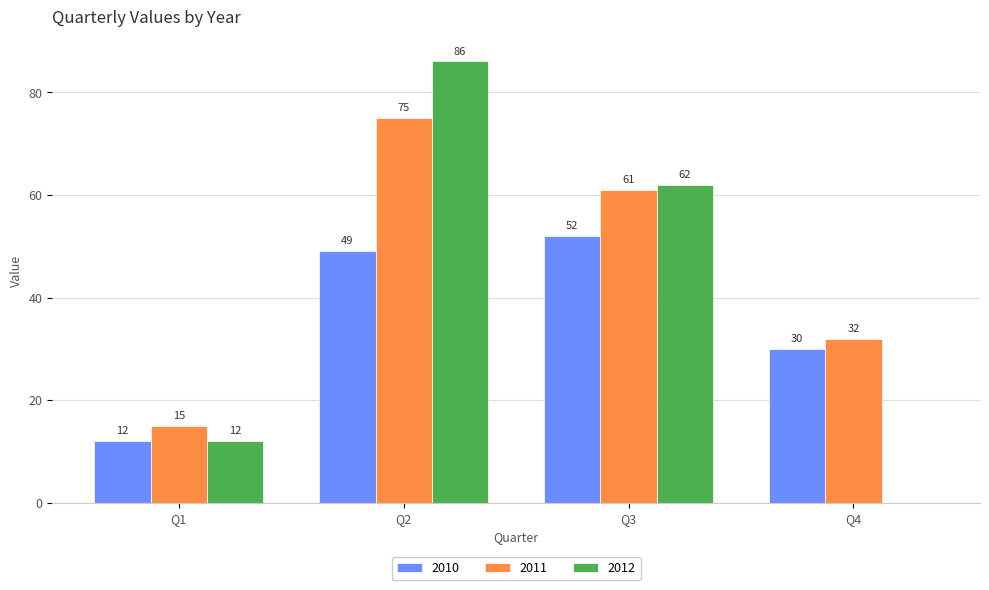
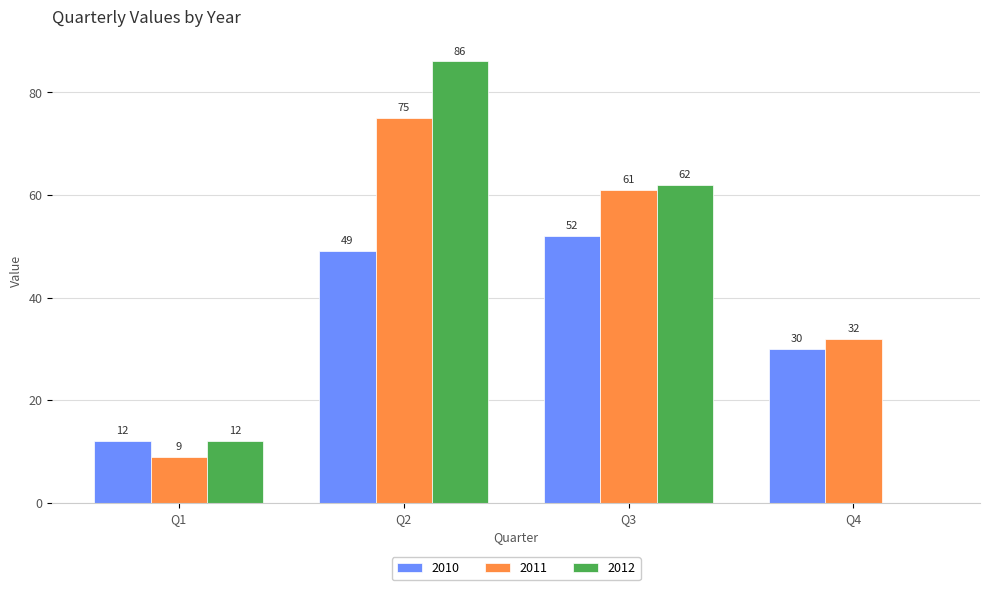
2011, Q1: 15 -> 9
